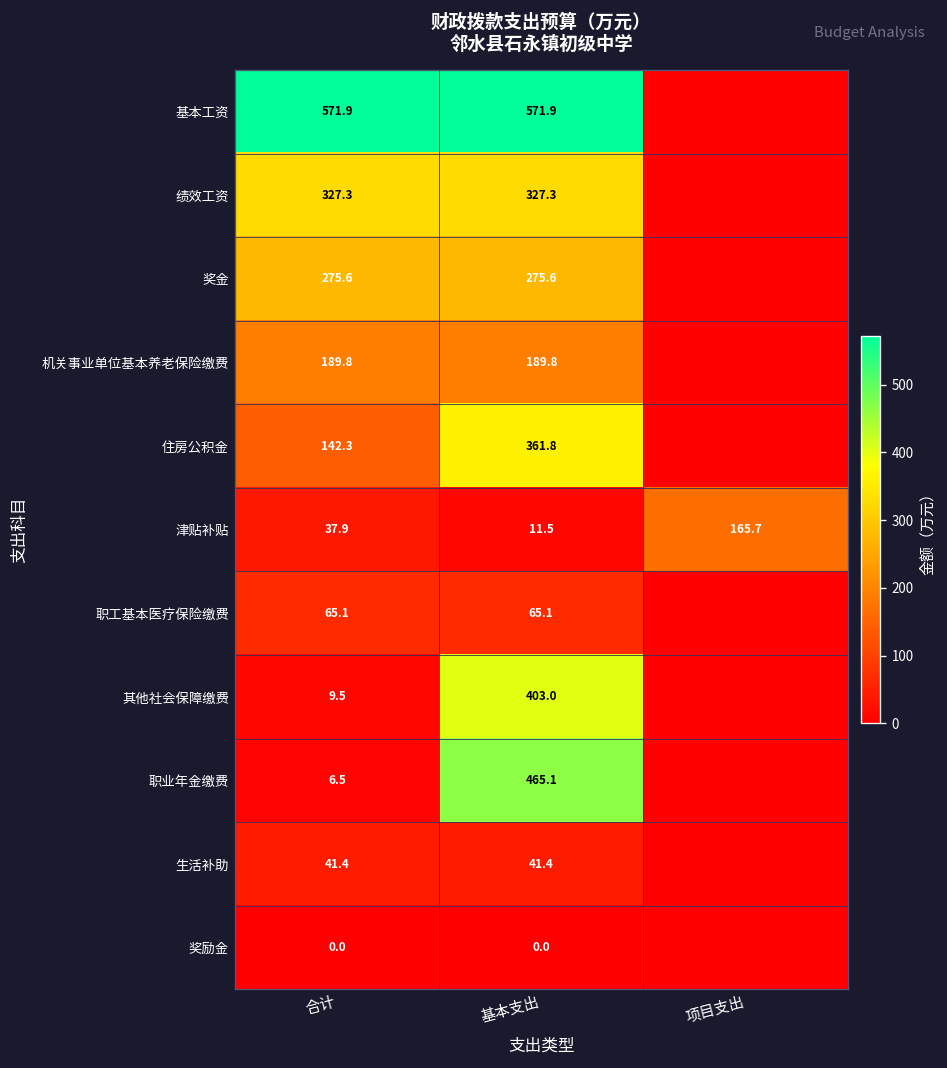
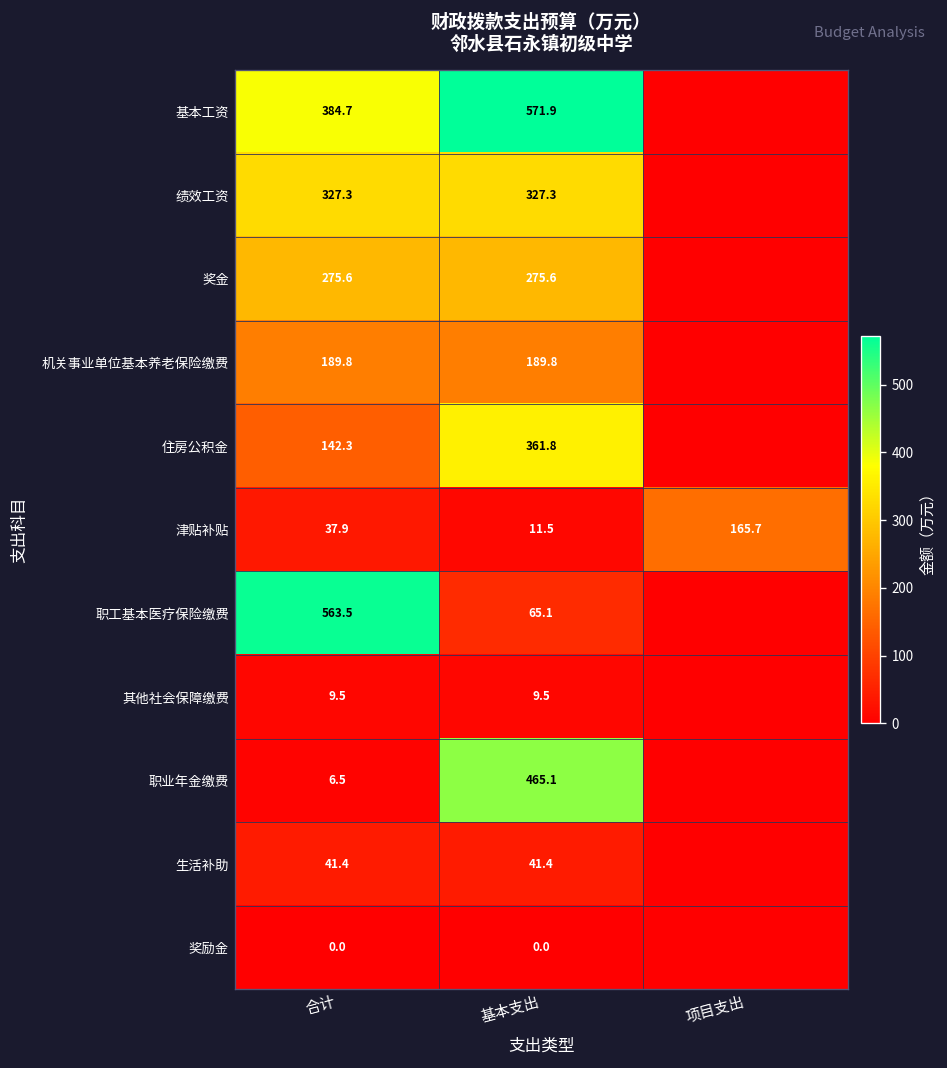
基本工资, 合计: 571.9 -> 384.7
职工基本医疗保险缴费, 合计: 65.1 -> 563.5
其他社会保障缴费, 基本支出: 403.0 -> 9.5
